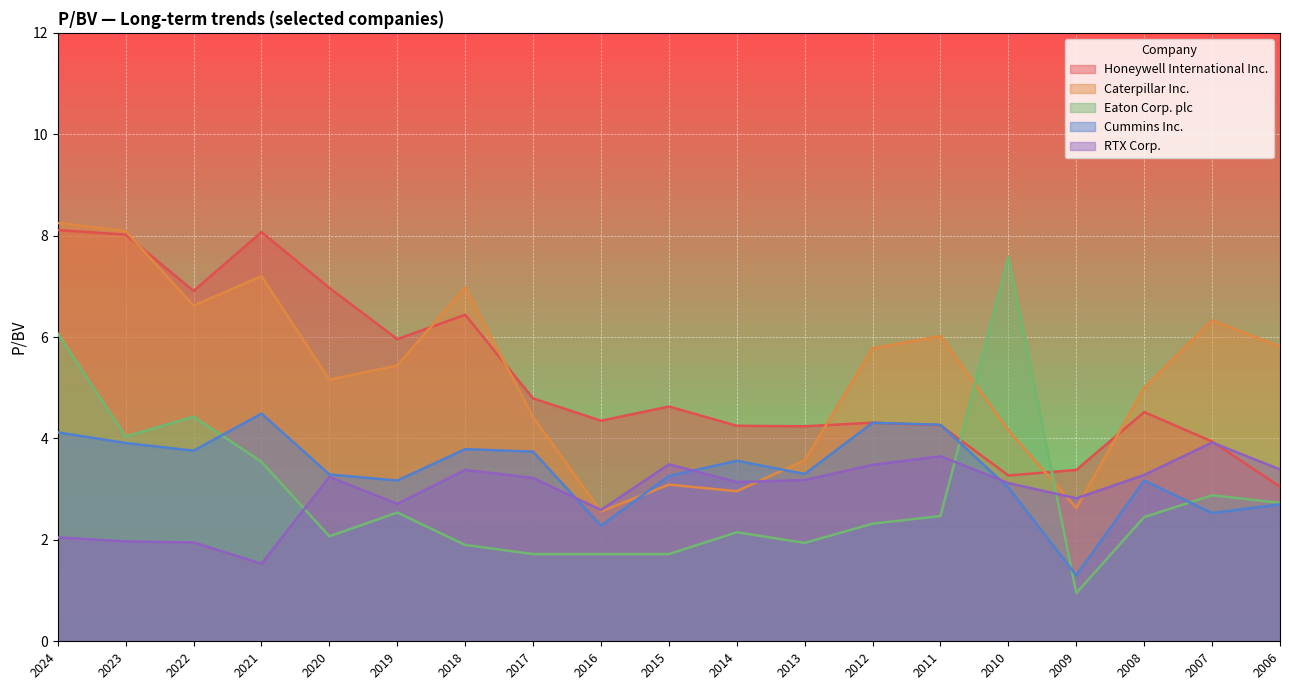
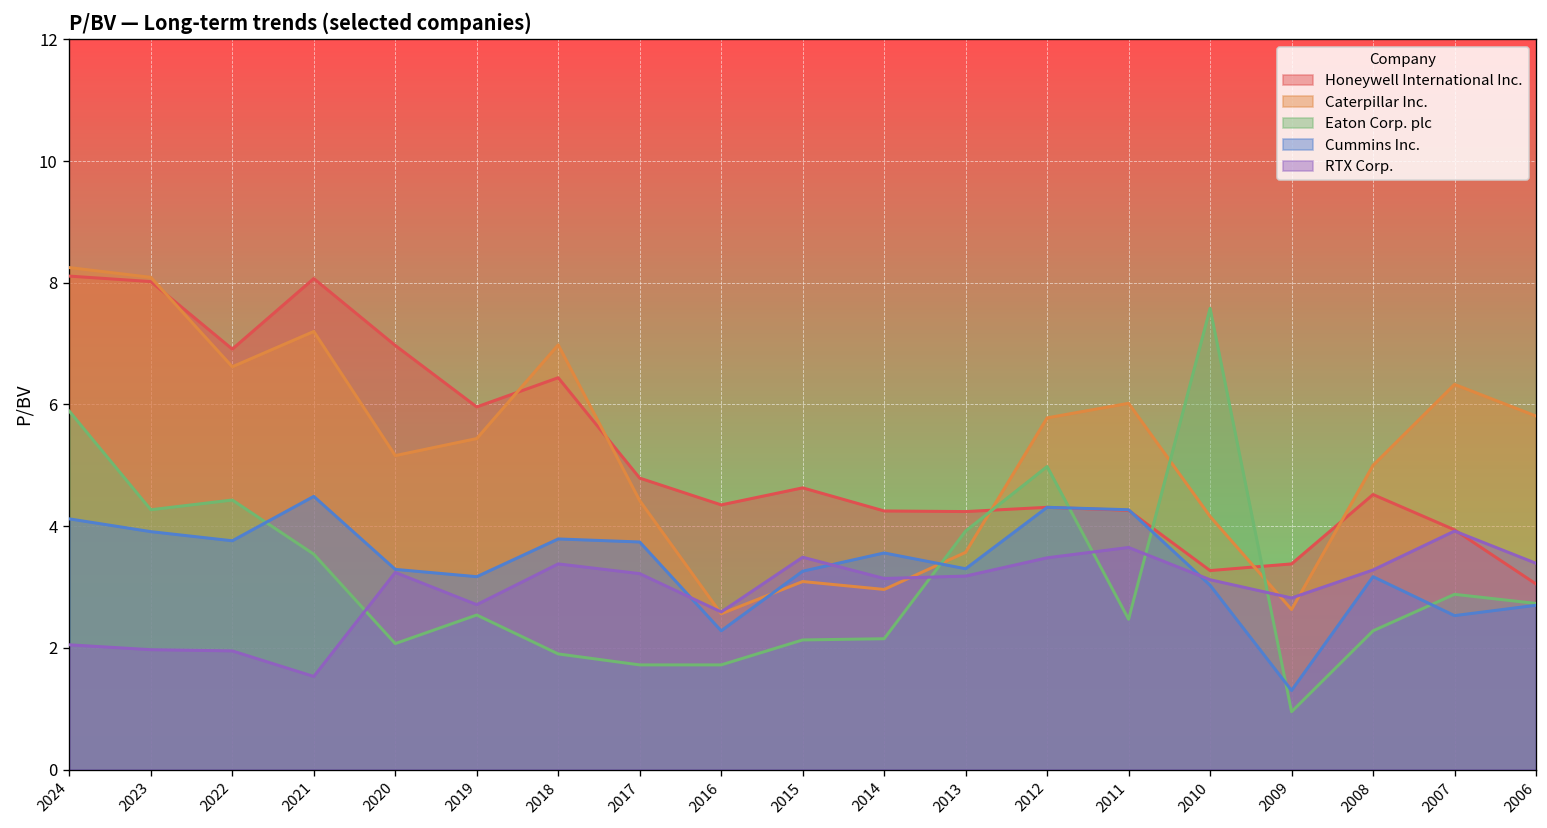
Eaton Corp. plc, 2024: 6.1 -> 5.9
Eaton Corp. plc, 2023: 4.0 -> 4.3
Eaton Corp. plc, 2015: 1.7 -> 2.1
Eaton Corp. plc, 2013: 1.9 -> 3.9
Eaton Corp. plc, 2012: 2.3 -> 5.0
Eaton Corp. plc, 2008: 2.5 -> 2.3
